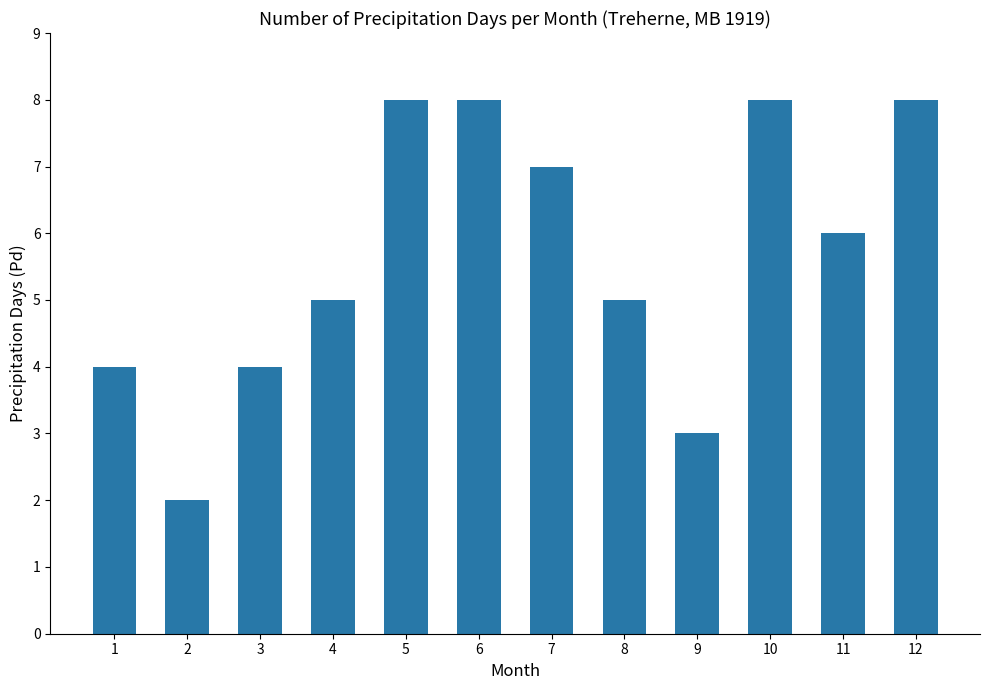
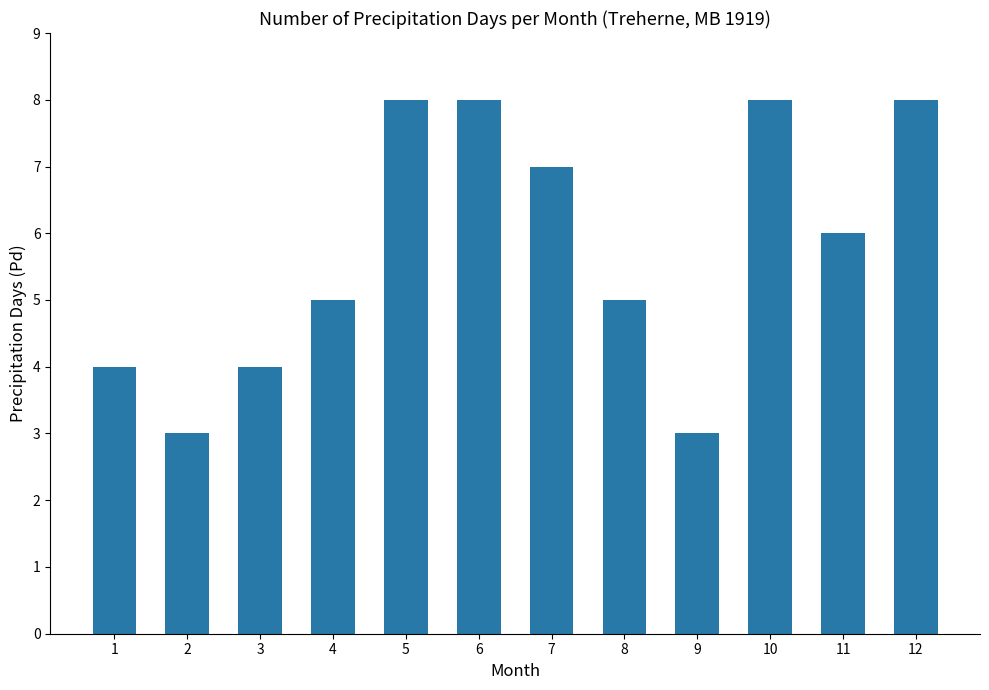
2: 2 -> 3
